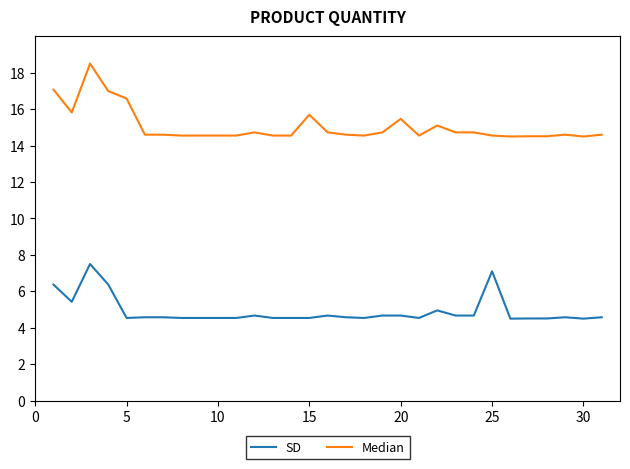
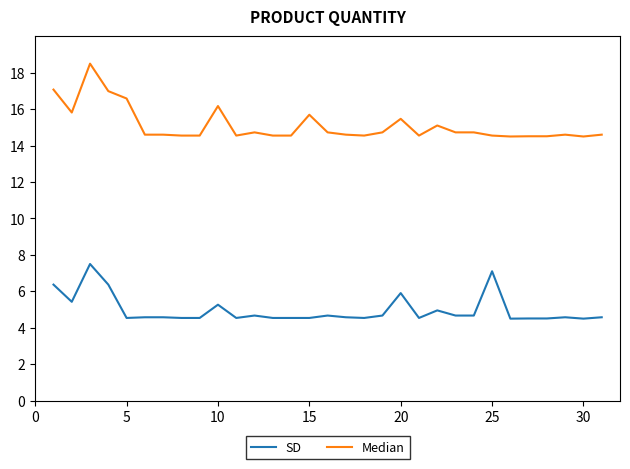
SD, 10: 4.5 -> 5.3
Median, 10: 14.6 -> 16.2
SD, 20: 4.7 -> 5.9
